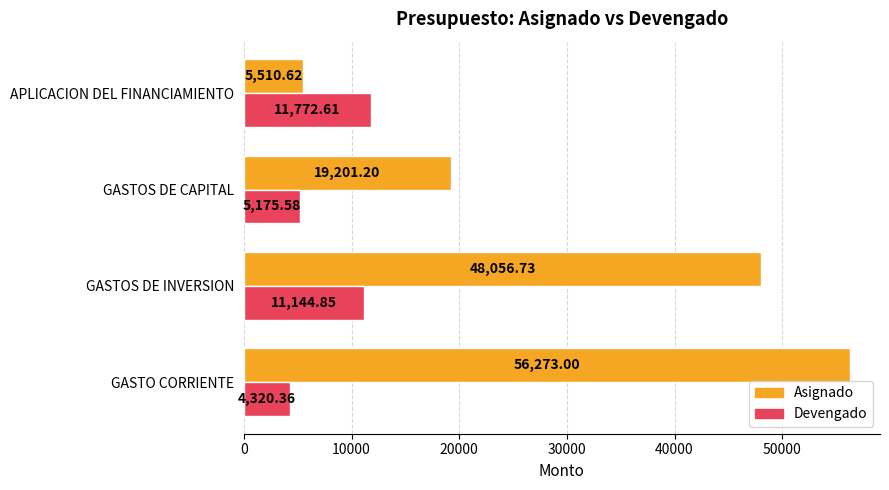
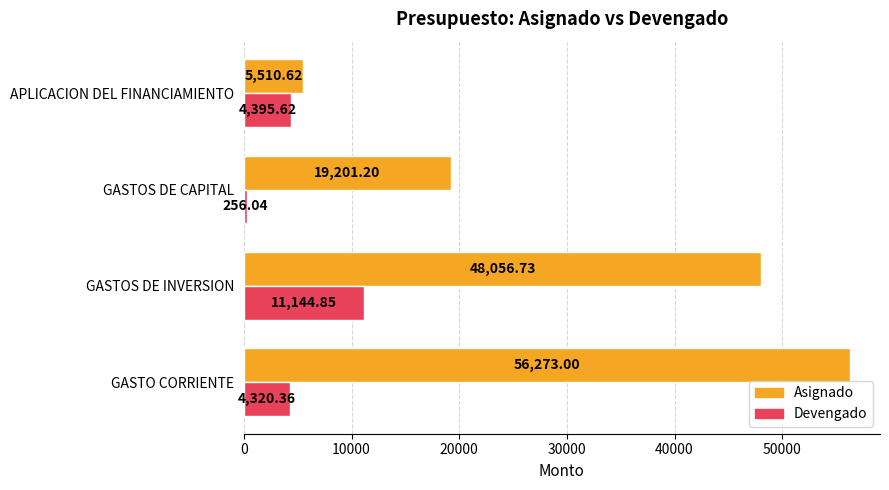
Devengado, APLICACION DEL FINANCIAMIENTO: 11,772.61 -> 4,395.62
Devengado, GASTOS DE CAPITAL: 5,175.58 -> 256.04
